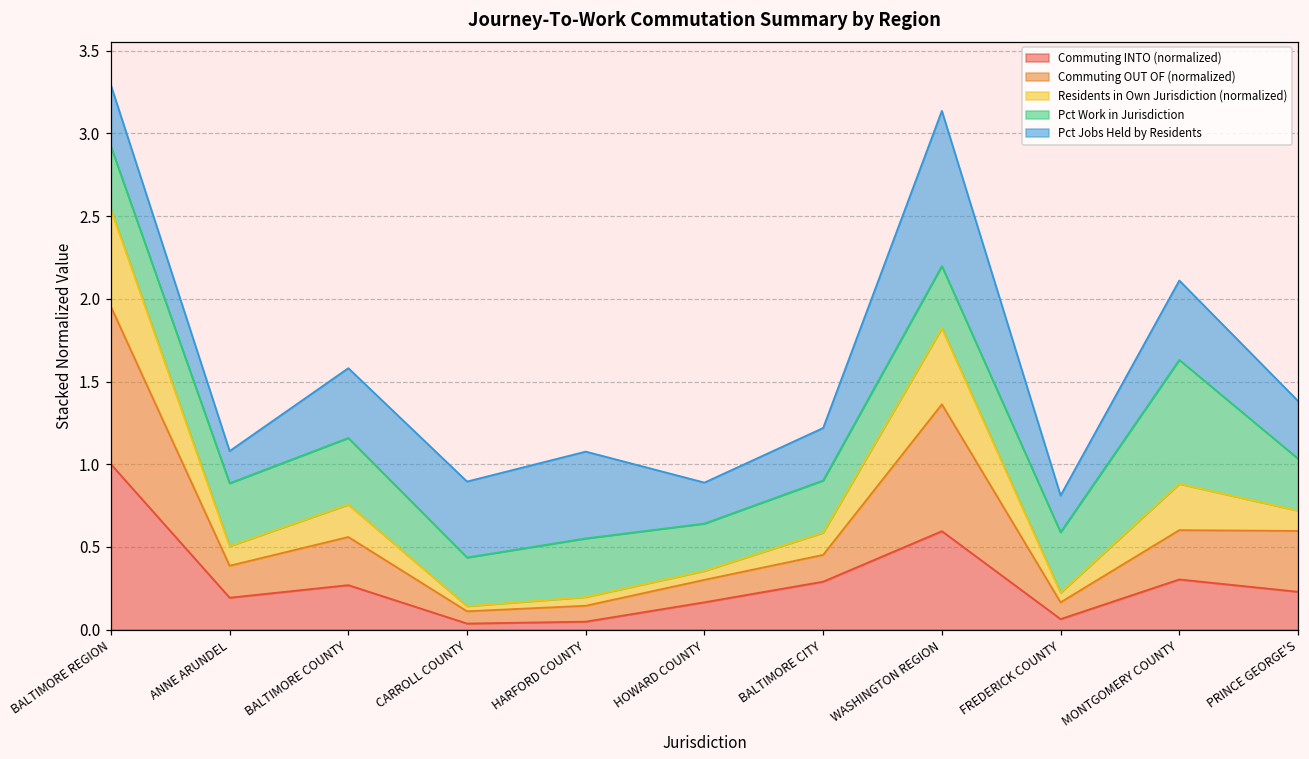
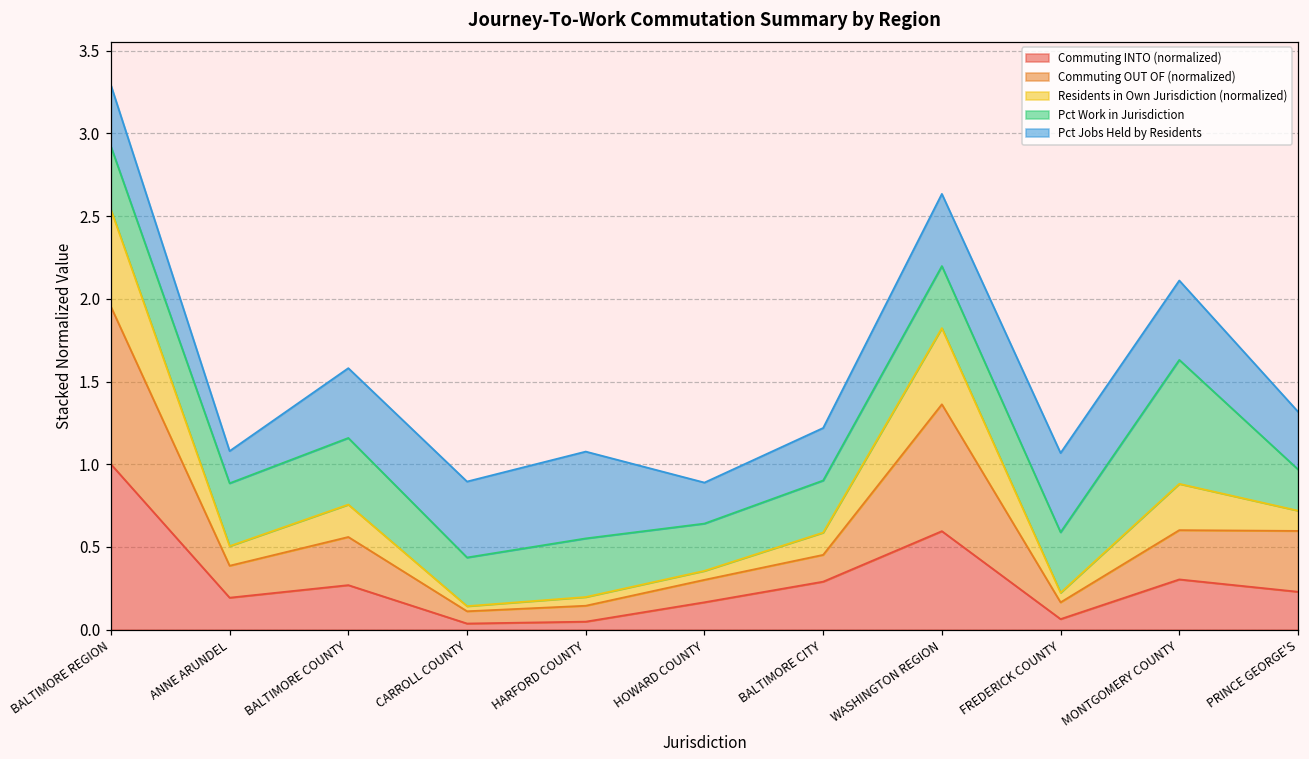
Pct Jobs Held by Residents, WASHINGTON REGION: 0.94 -> 0.44
Pct Jobs Held by Residents, FREDERICK COUNTY: 0.22 -> 0.48
Pct Work in Jurisdiction, PRINCE GEORGE'S: 0.31 -> 0.25
